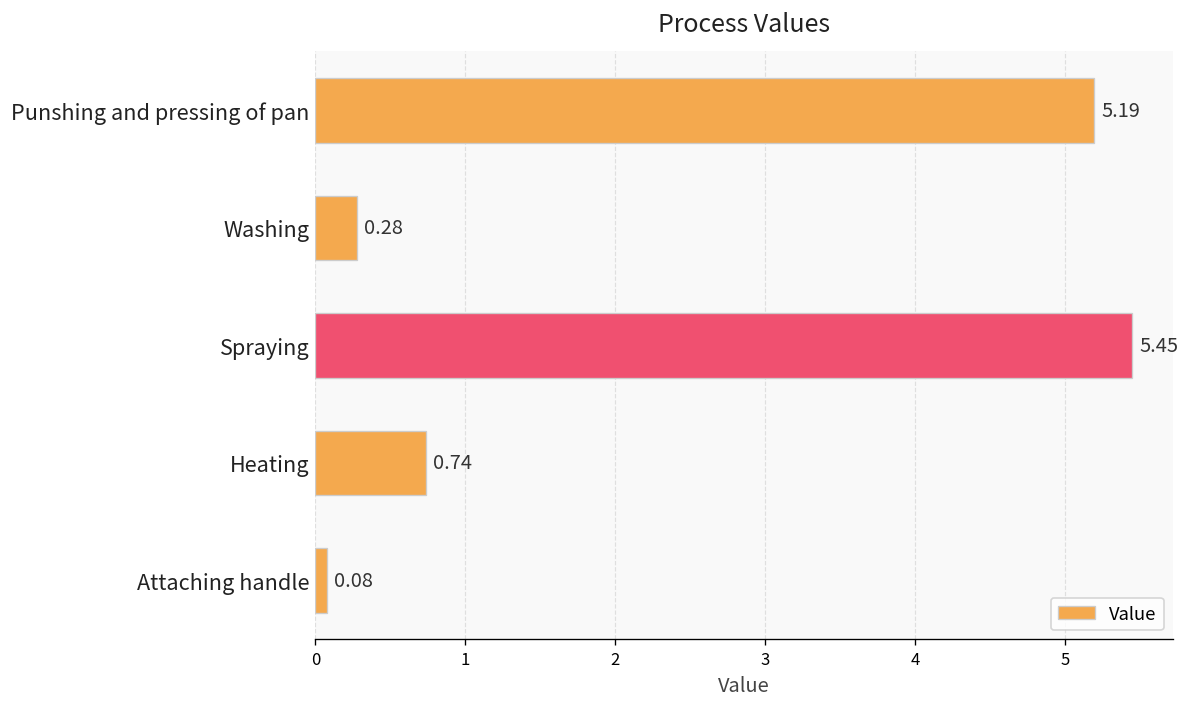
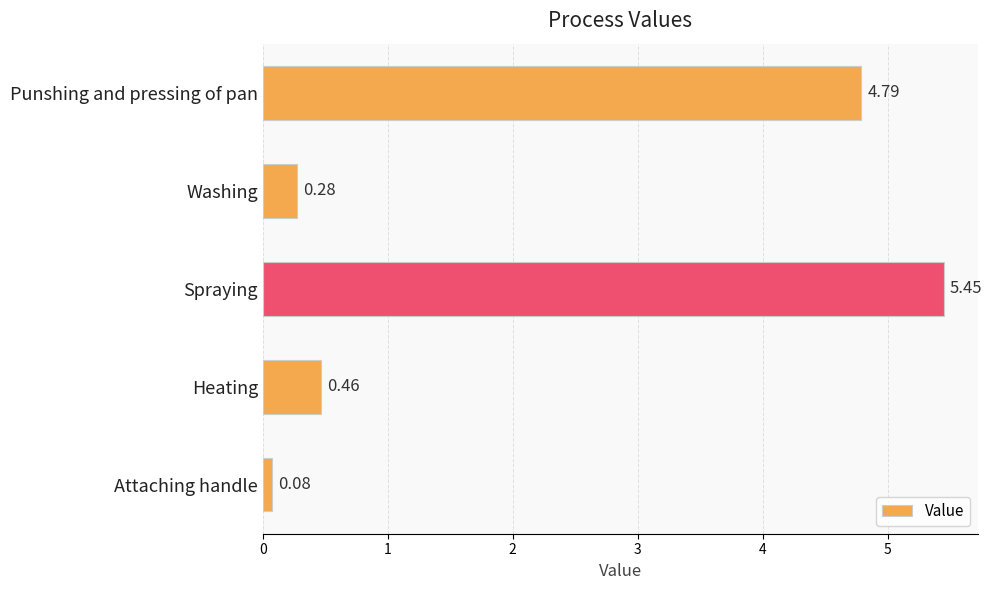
Punshing and pressing of pan: 5.19 -> 4.79
Heating: 0.74 -> 0.46
